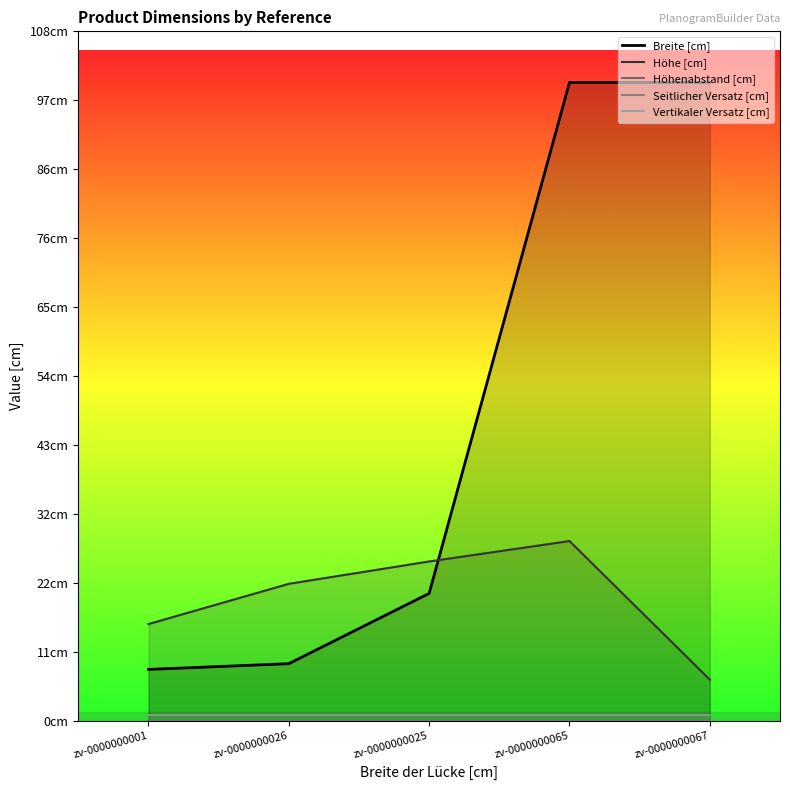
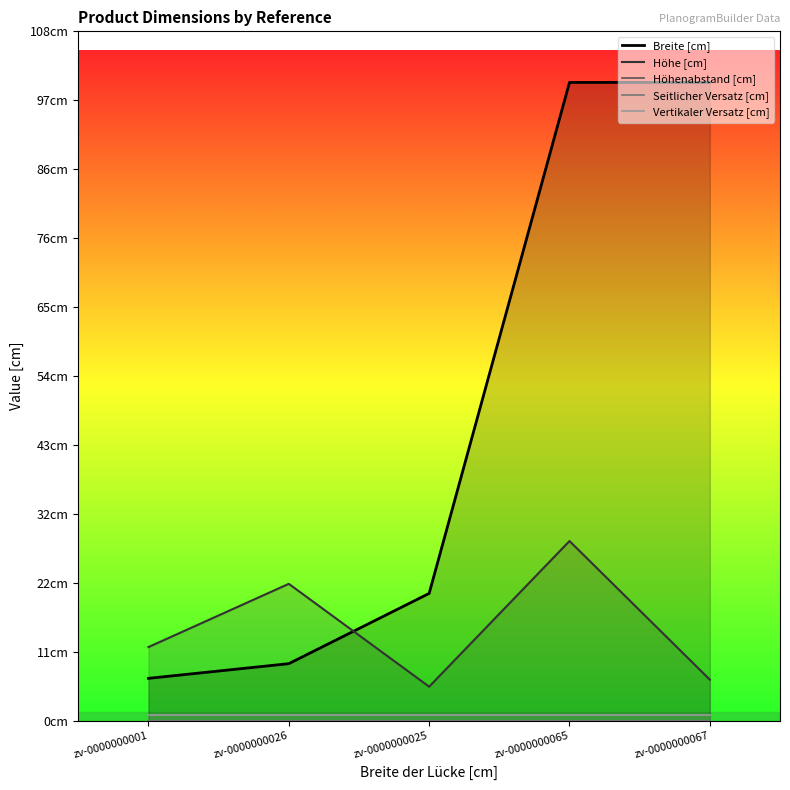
Breite [cm], zv-0000000001: 8cm -> 7cm
Höhe [cm], zv-0000000001: 15cm -> 12cm
Höhe [cm], zv-0000000025: 25cm -> 5cm
